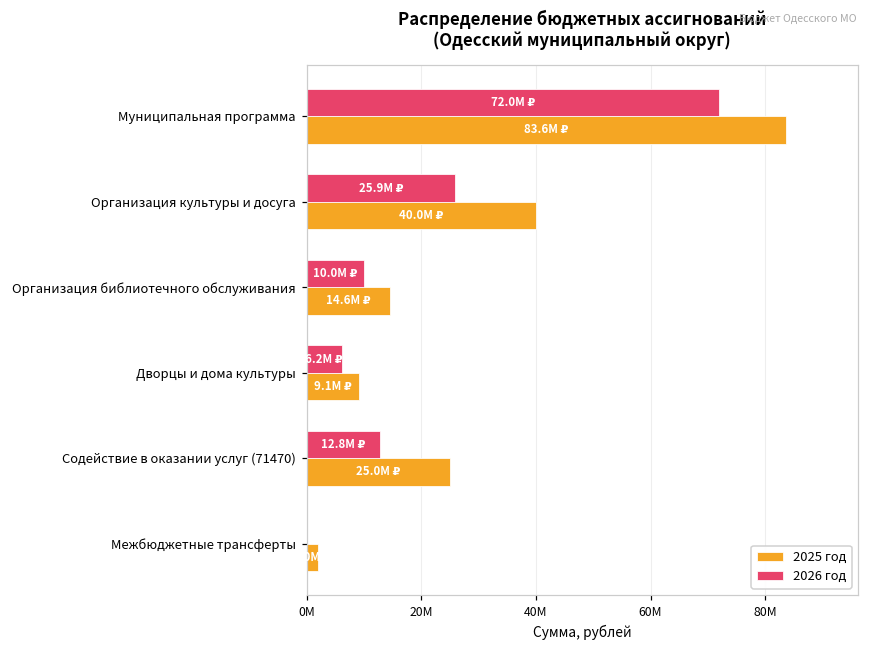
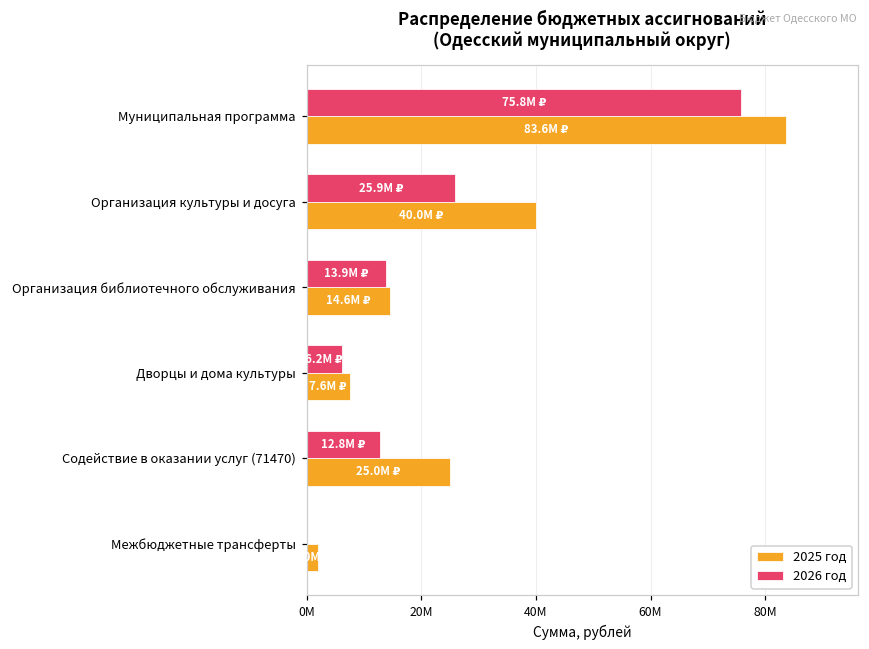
2026 год, Муниципальная программа: 72.0M -> 75.8M
2026 год, Организация библиотечного обслуживания: 10.0M -> 13.9M
2025 год, Дворцы и дома культуры: 9.1M -> 7.6M
